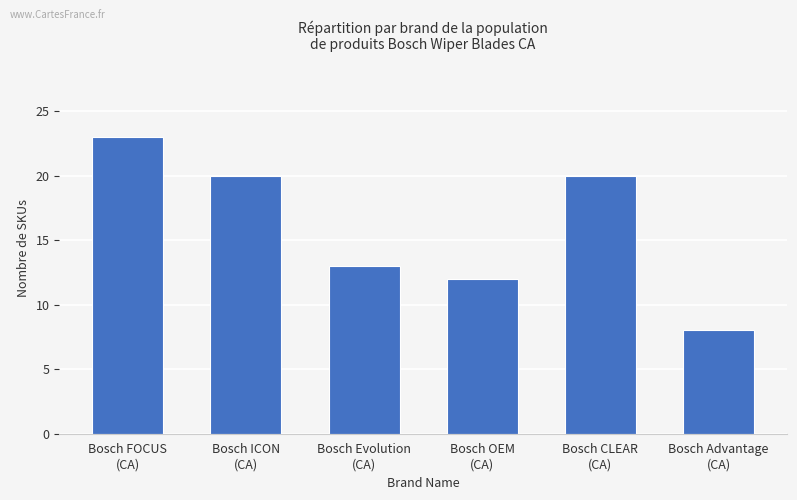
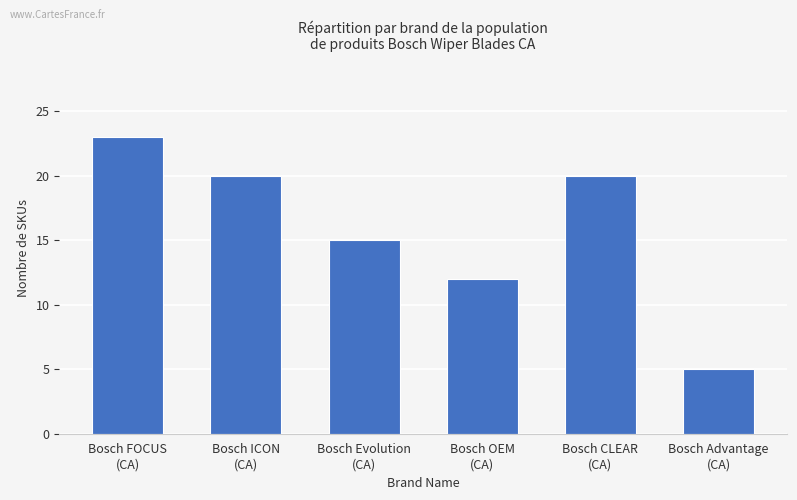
Bosch Evolution (CA): 13 -> 15
Bosch Advantage (CA): 8 -> 5
